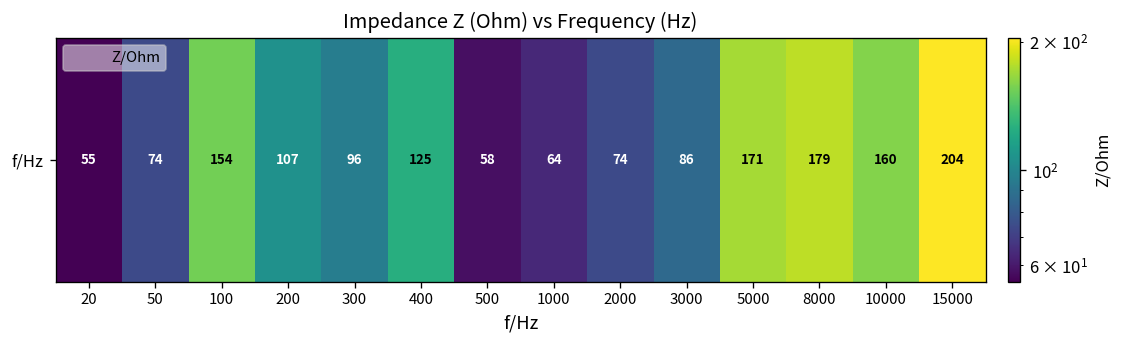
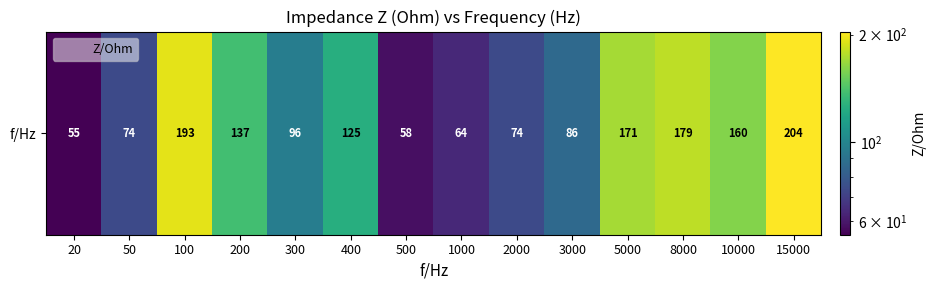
f/Hz, 100: 154 -> 193
f/Hz, 200: 107 -> 137
